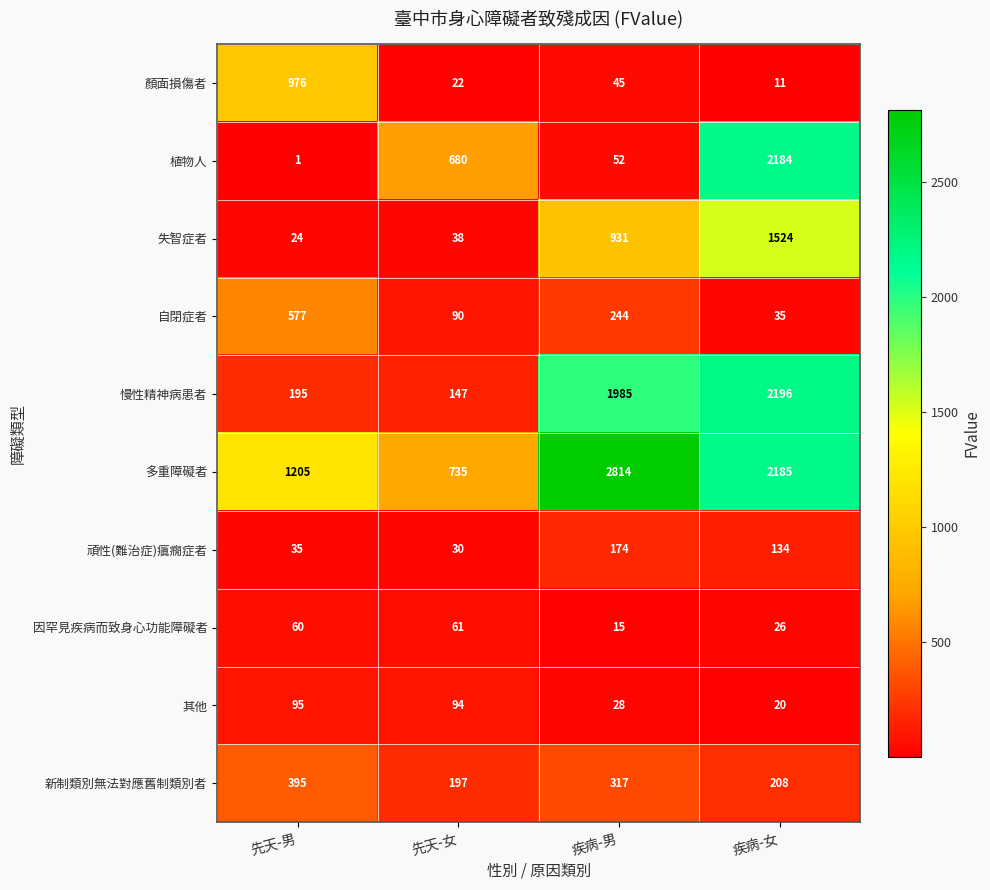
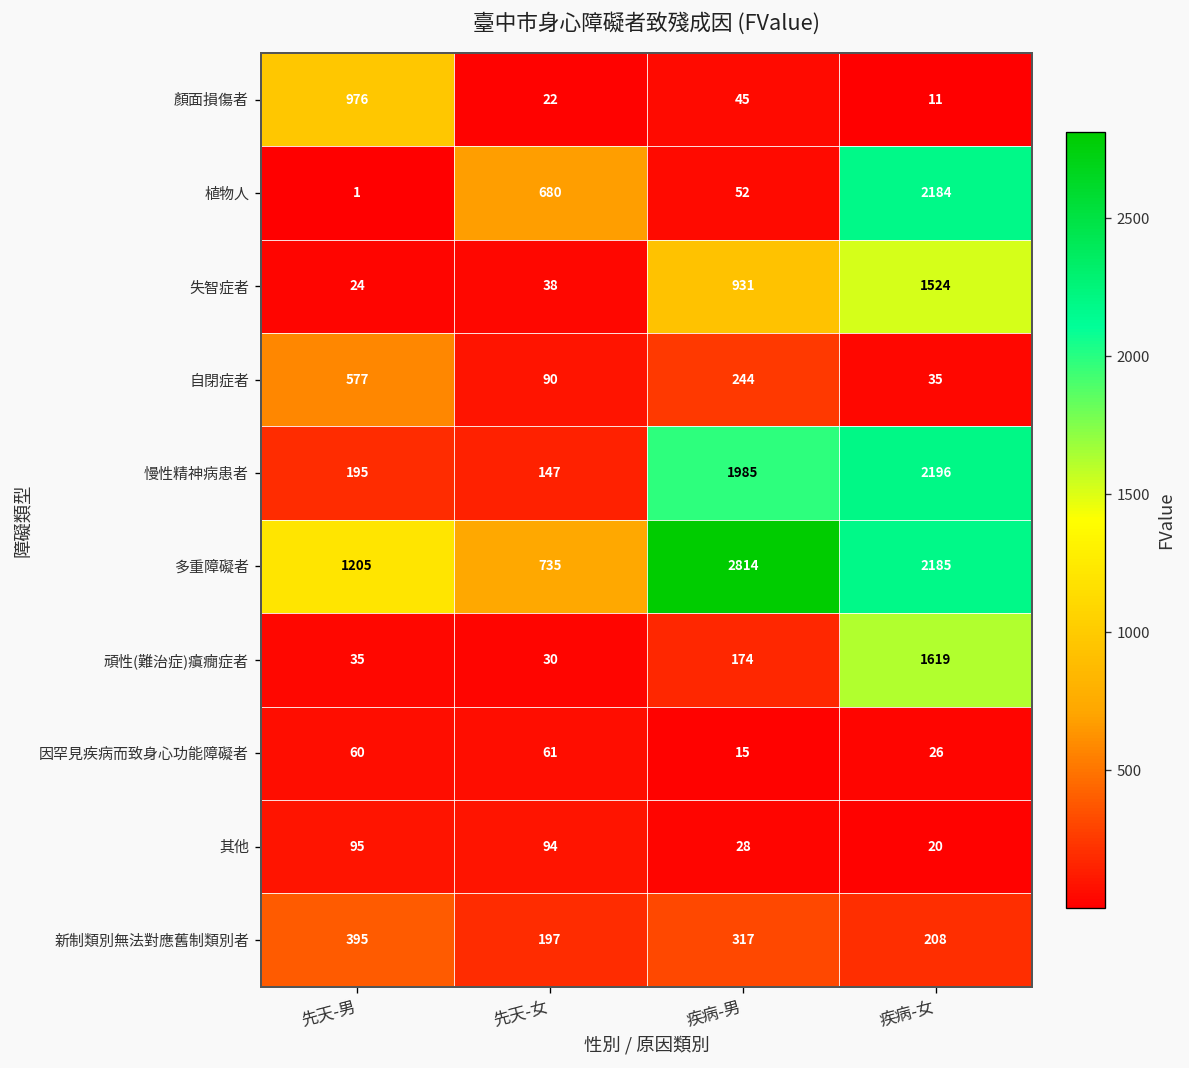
頑性(難治症)瘨癇症者, 疾病-女: 134 -> 1619
